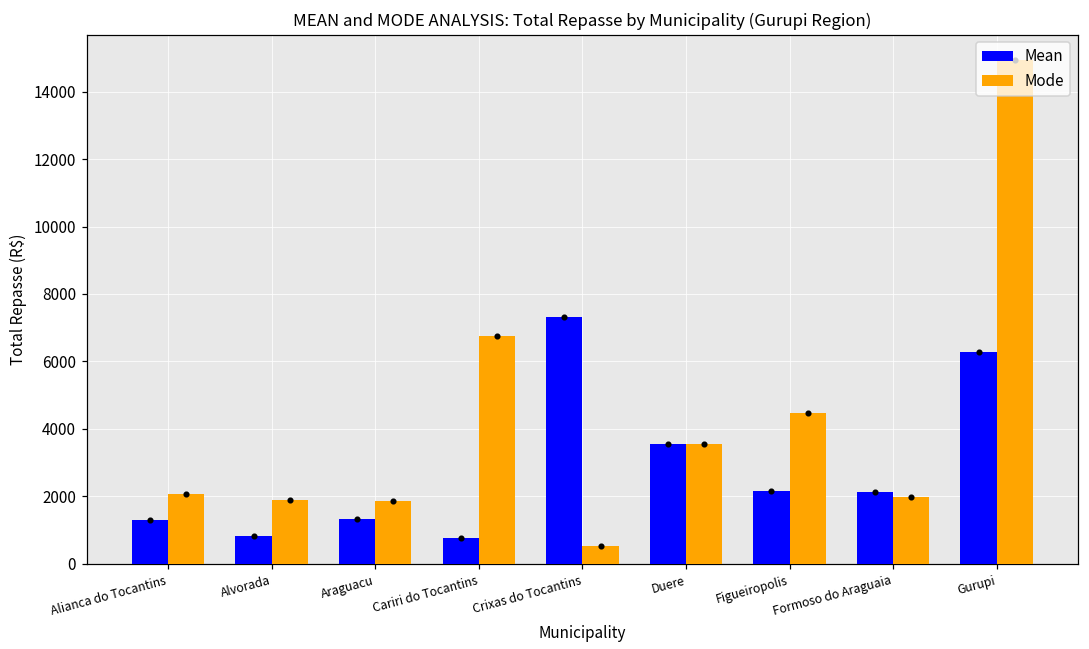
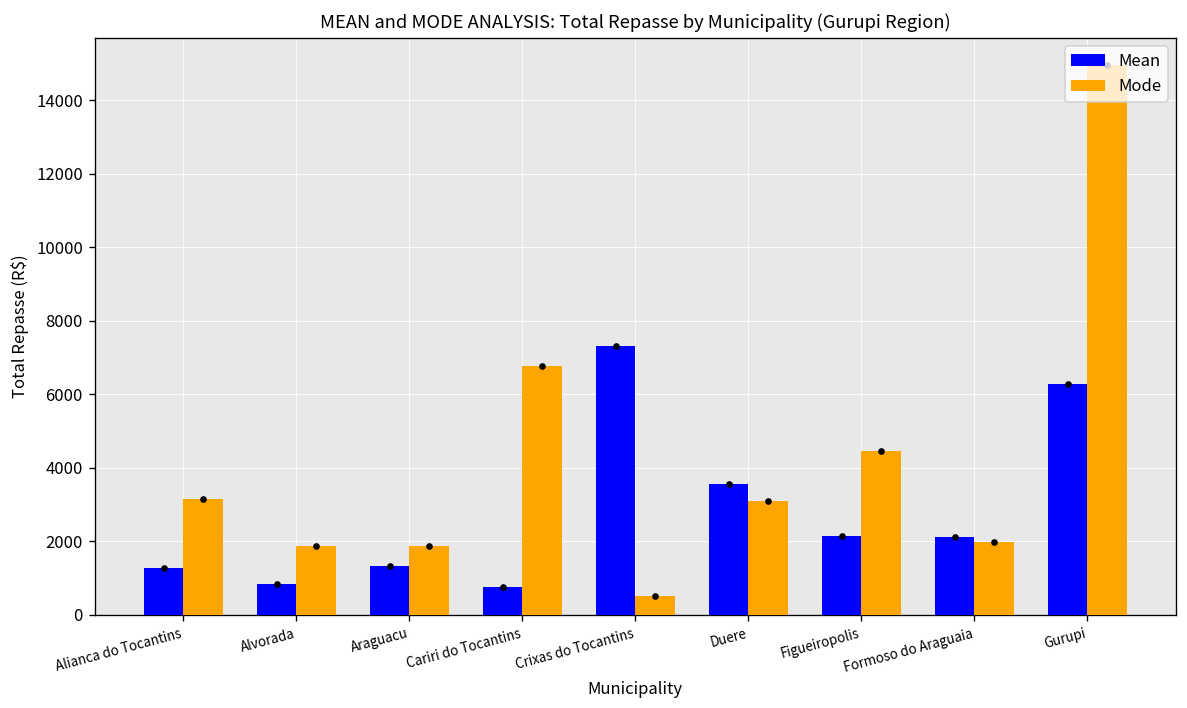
Mode, Alianca do Tocantins: 2100 -> 3100
Mode, Duere: 3600 -> 3100
